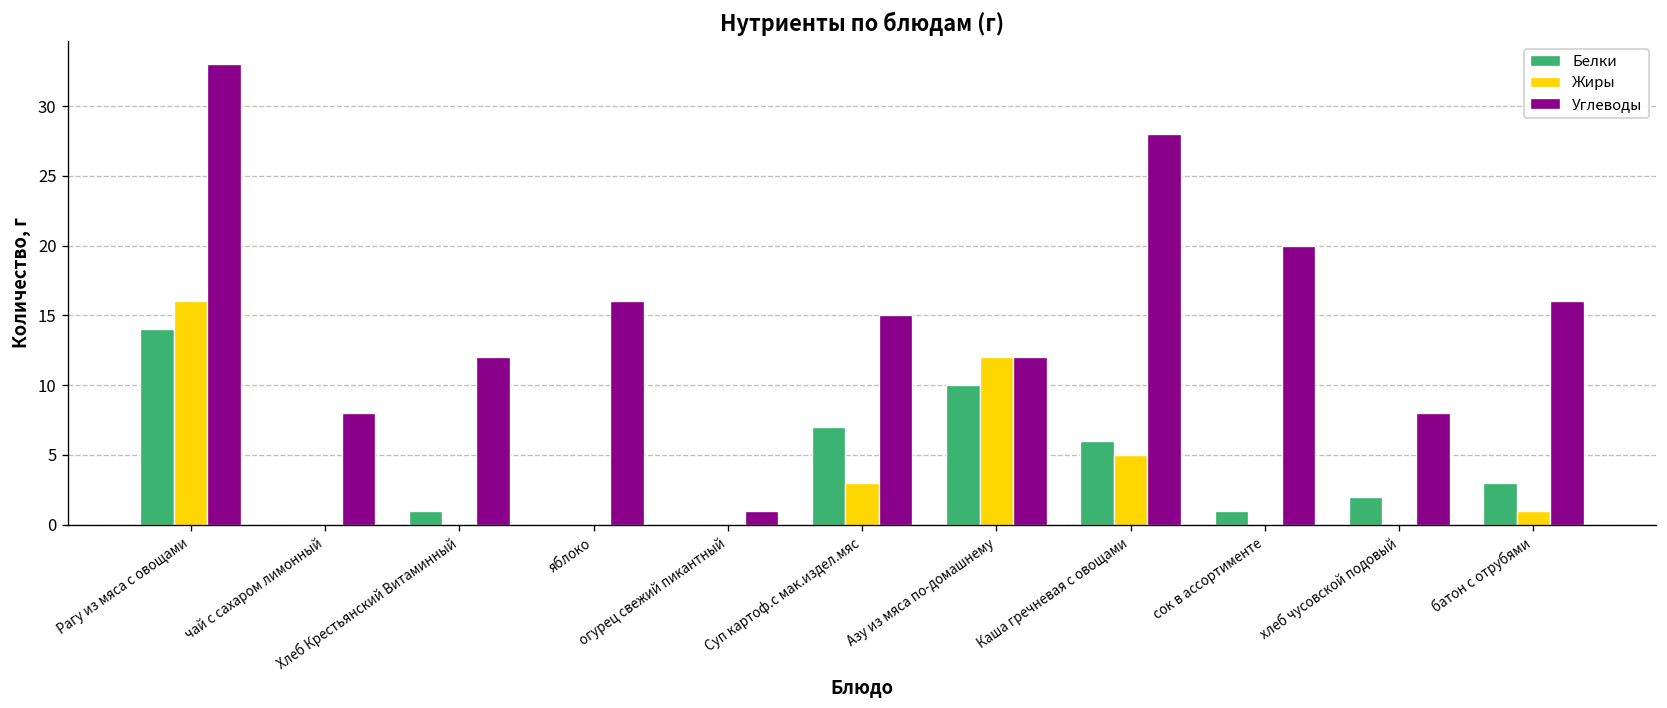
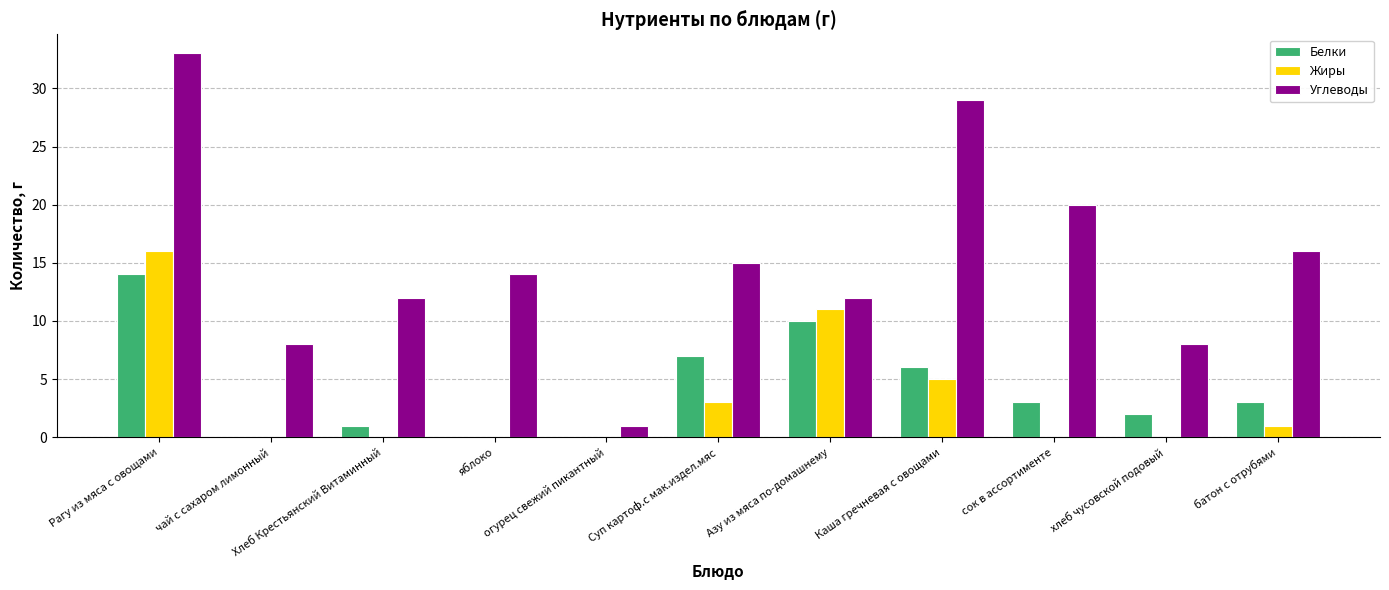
Углеводы, яблоко: 16 -> 14
Жиры, Азу из мяса по-домашнему: 12 -> 11
Углеводы, Каша гречневая с овощами: 28 -> 29
Белки, сок в ассортименте: 1 -> 3
